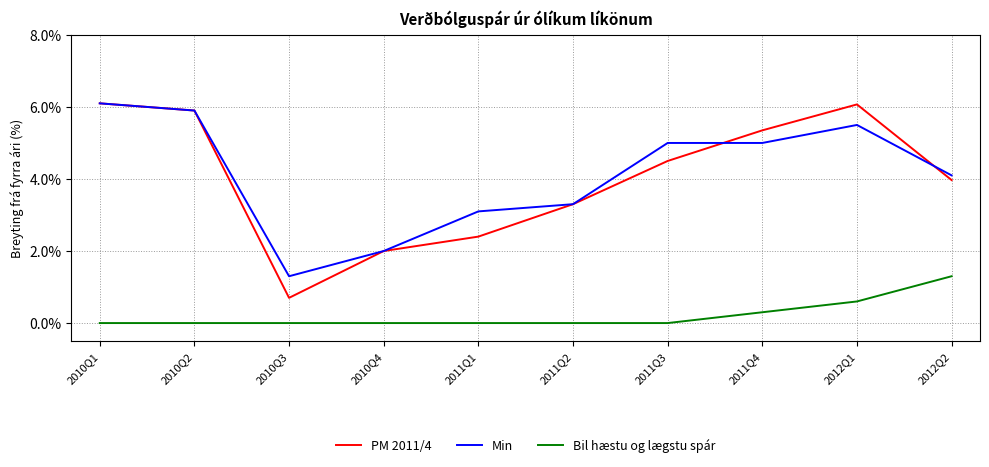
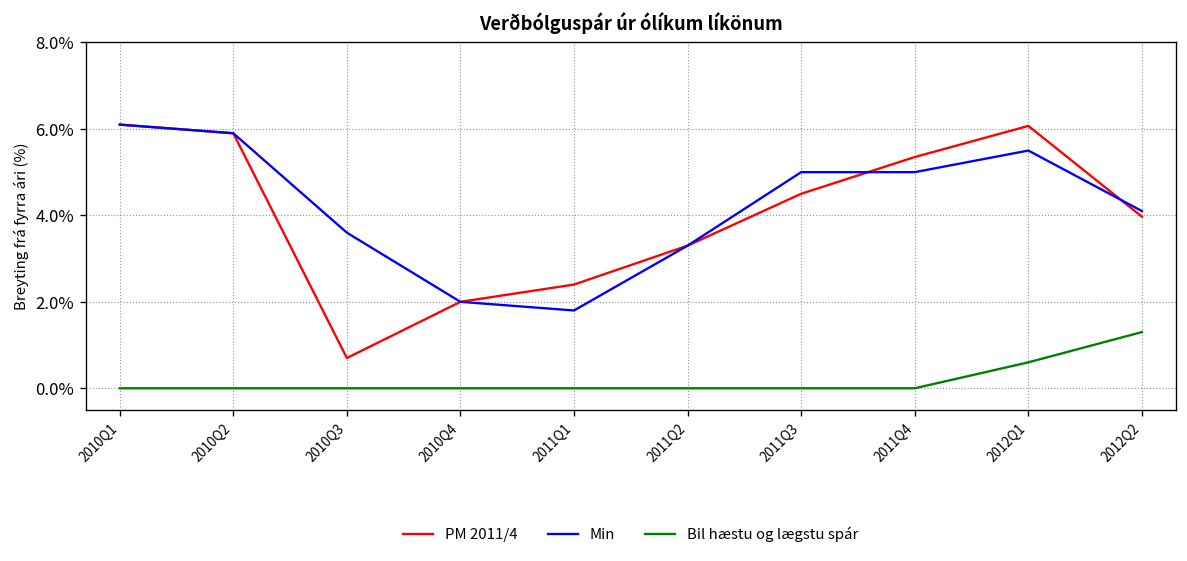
Min, 2010Q3: 1.3% -> 3.6%
Min, 2011Q1: 3.1% -> 1.8%
Bil hæstu og lægstu spár, 2011Q4: 0.3% -> 0.0%
